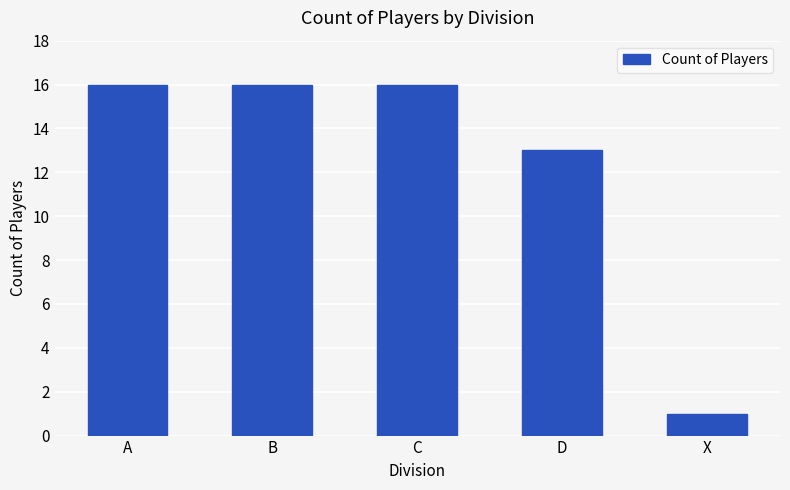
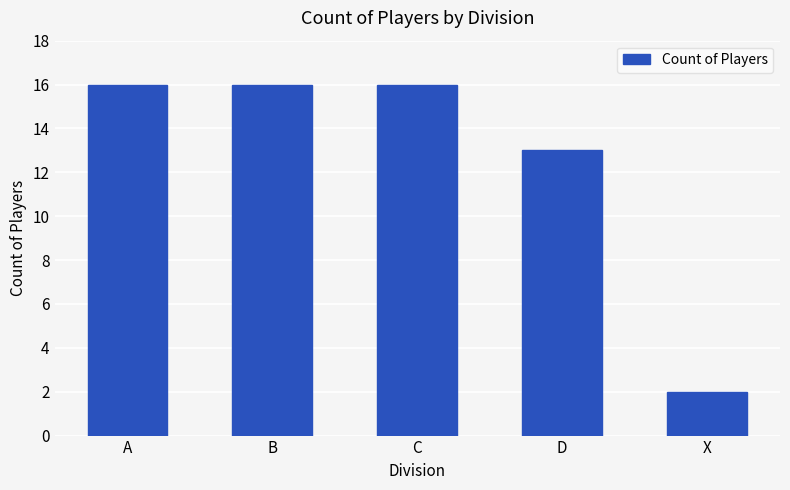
X: 1 -> 2
